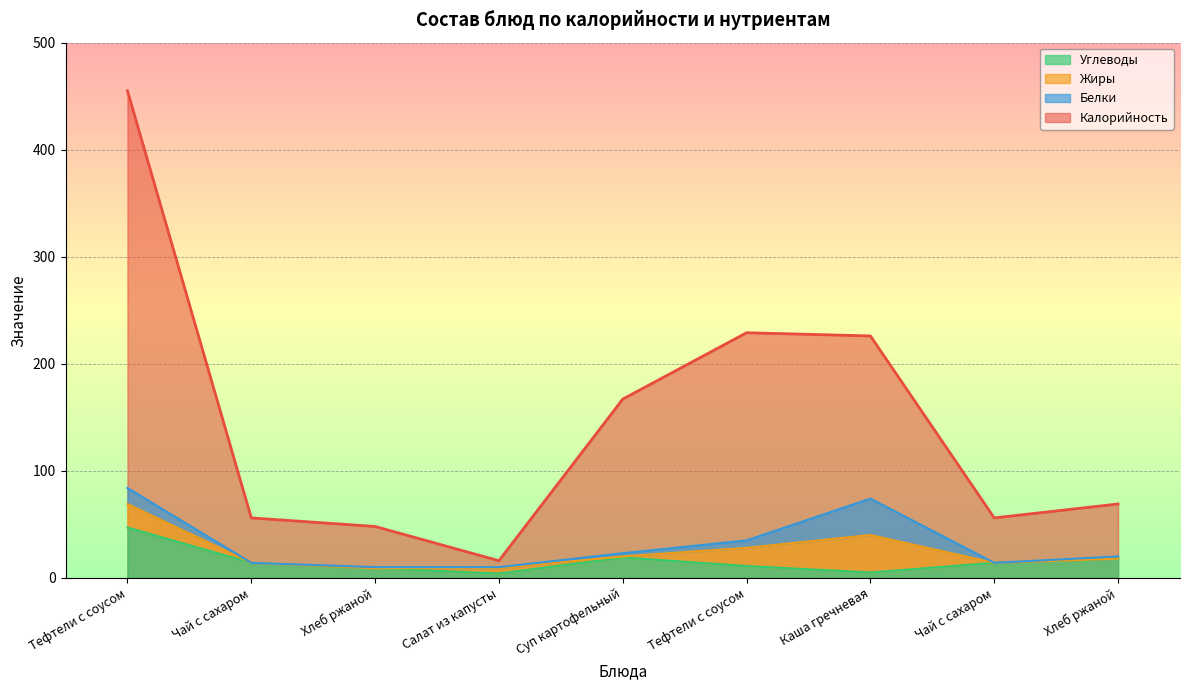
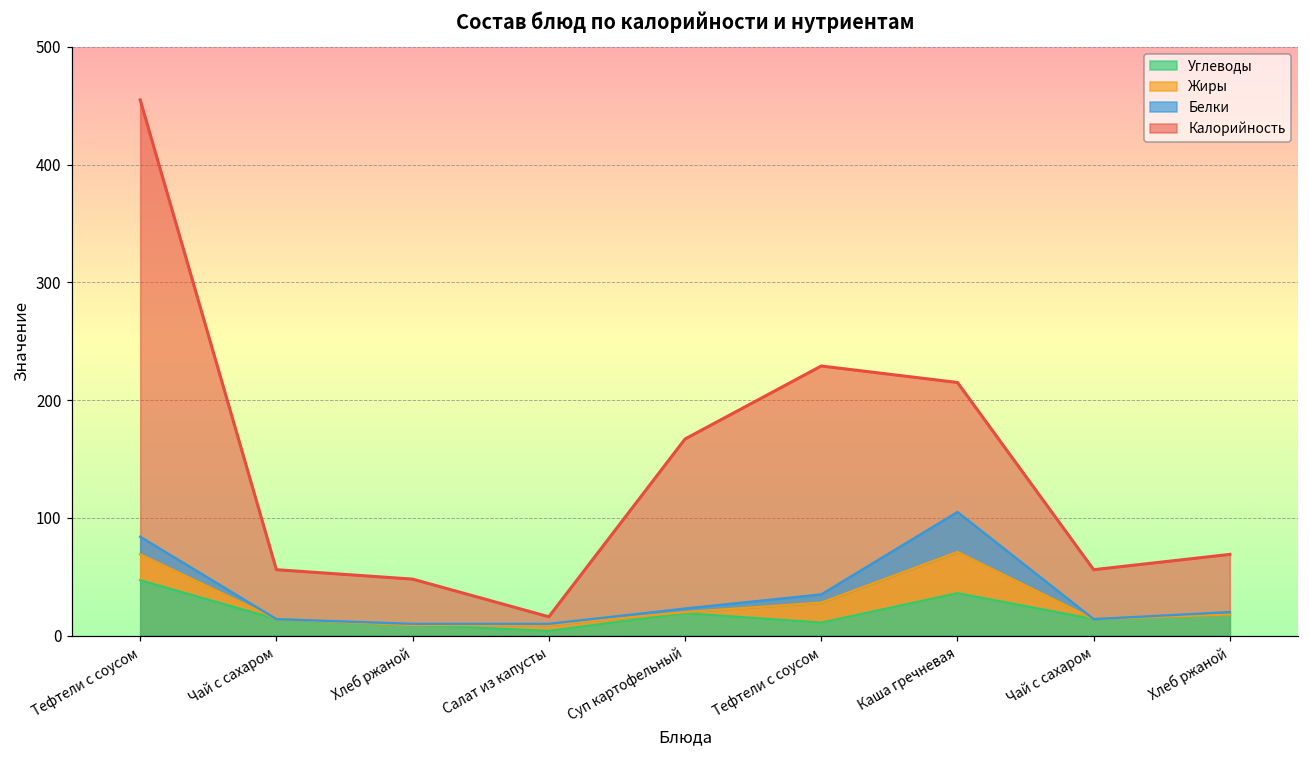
Углеводы, Каша гречневая: 5 -> 36
Калорийность, Каша гречневая: 226 -> 215
